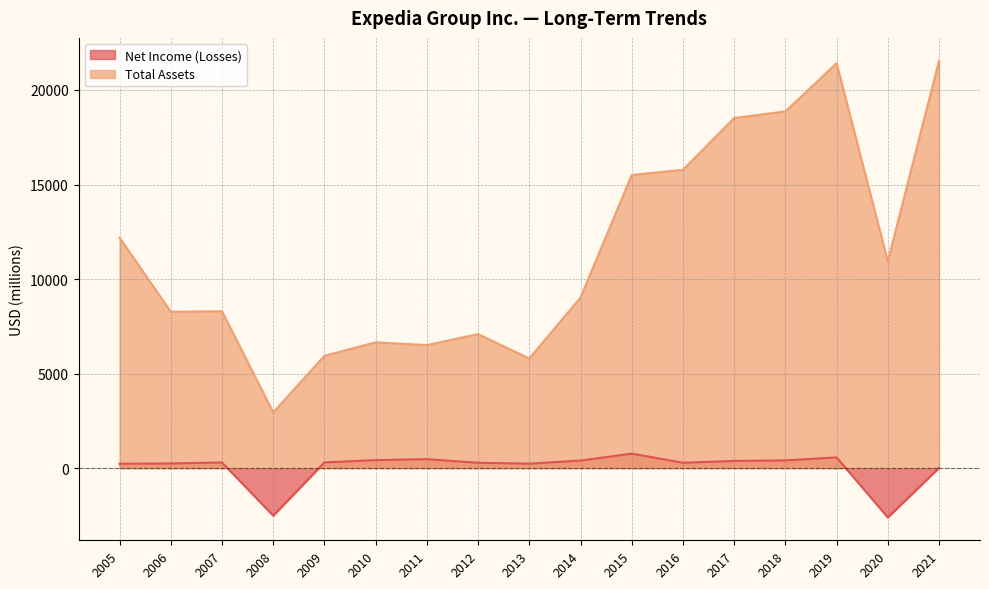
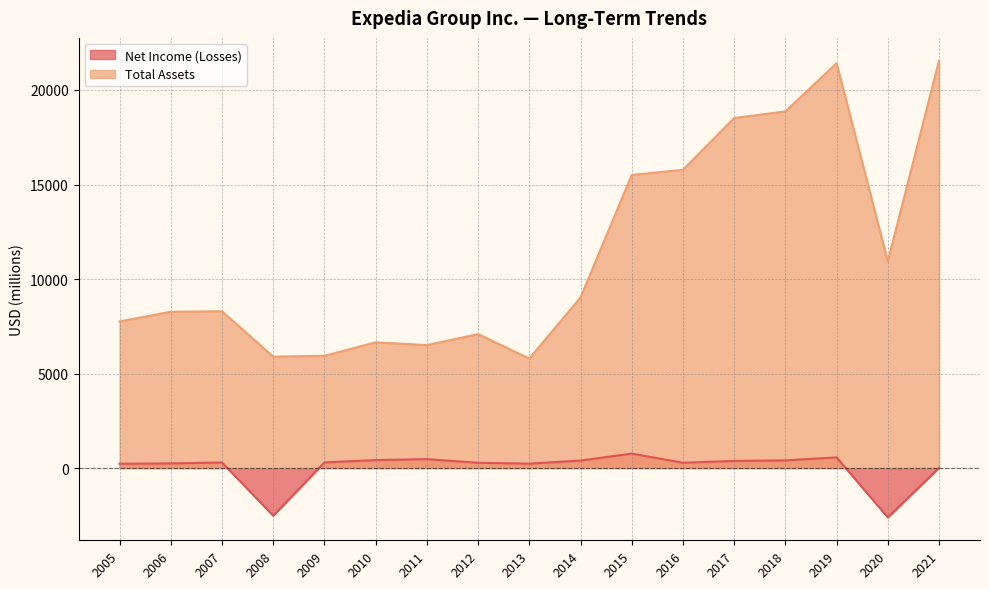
Total Assets, 2005: 12200 -> 7800
Total Assets, 2008: 2900 -> 5900
